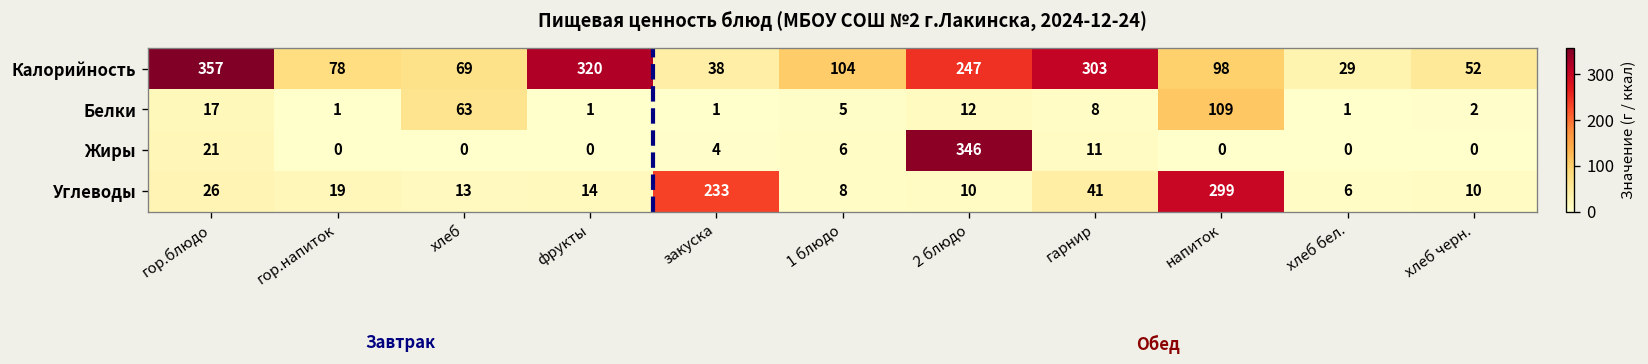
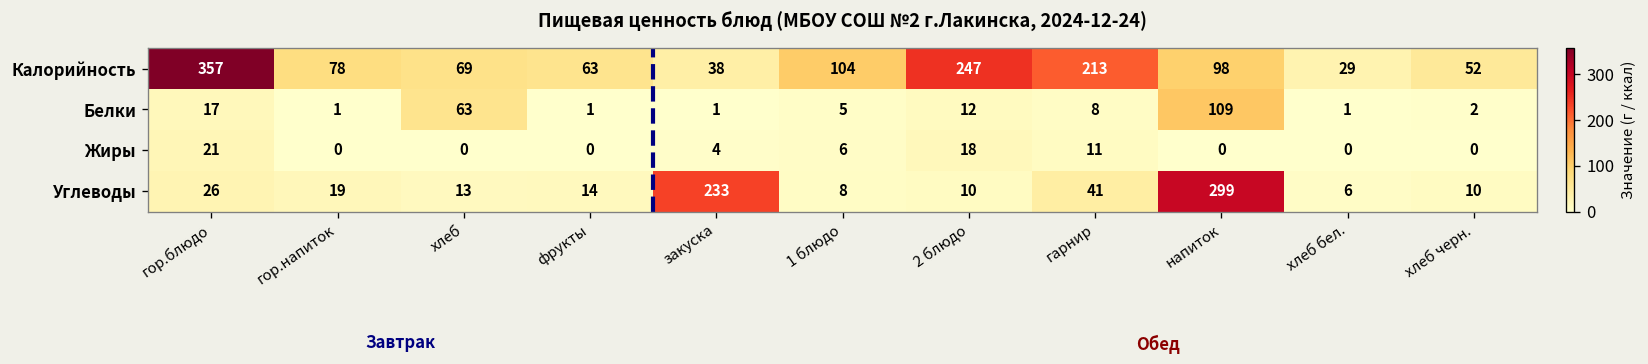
Калорийность, фрукты: 320 -> 63
Калорийность, гарнир: 303 -> 213
Жиры, 2 блюдо: 346 -> 18
